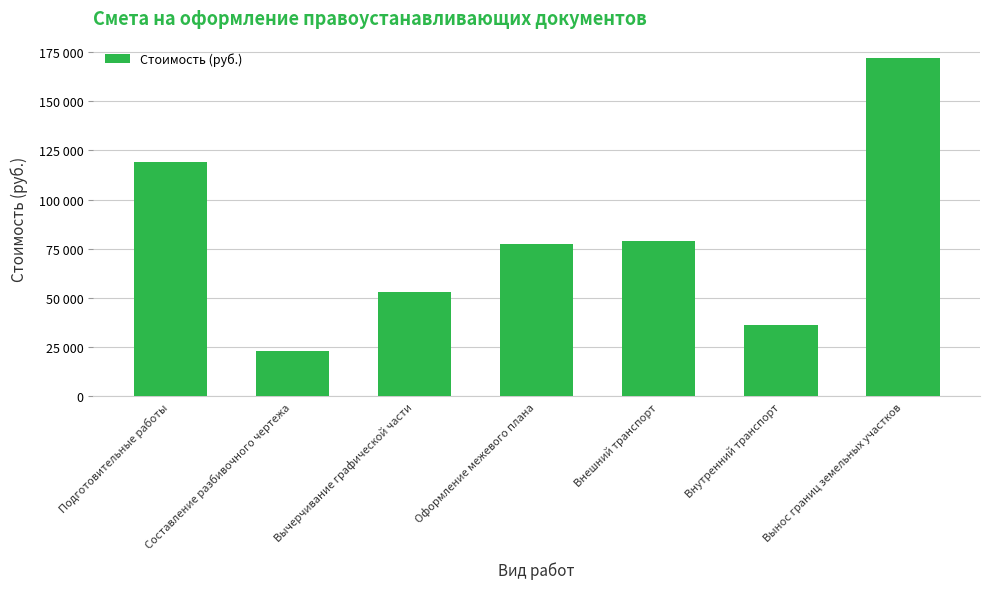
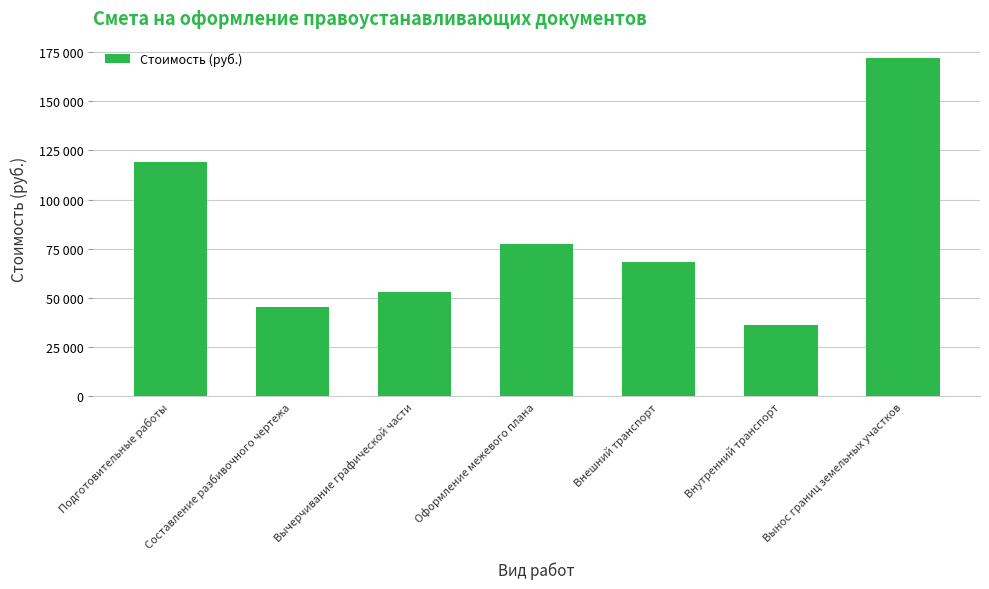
Составление разбивочного чертежа: 23000 -> 45000
Внешний транспорт: 79000 -> 68000
